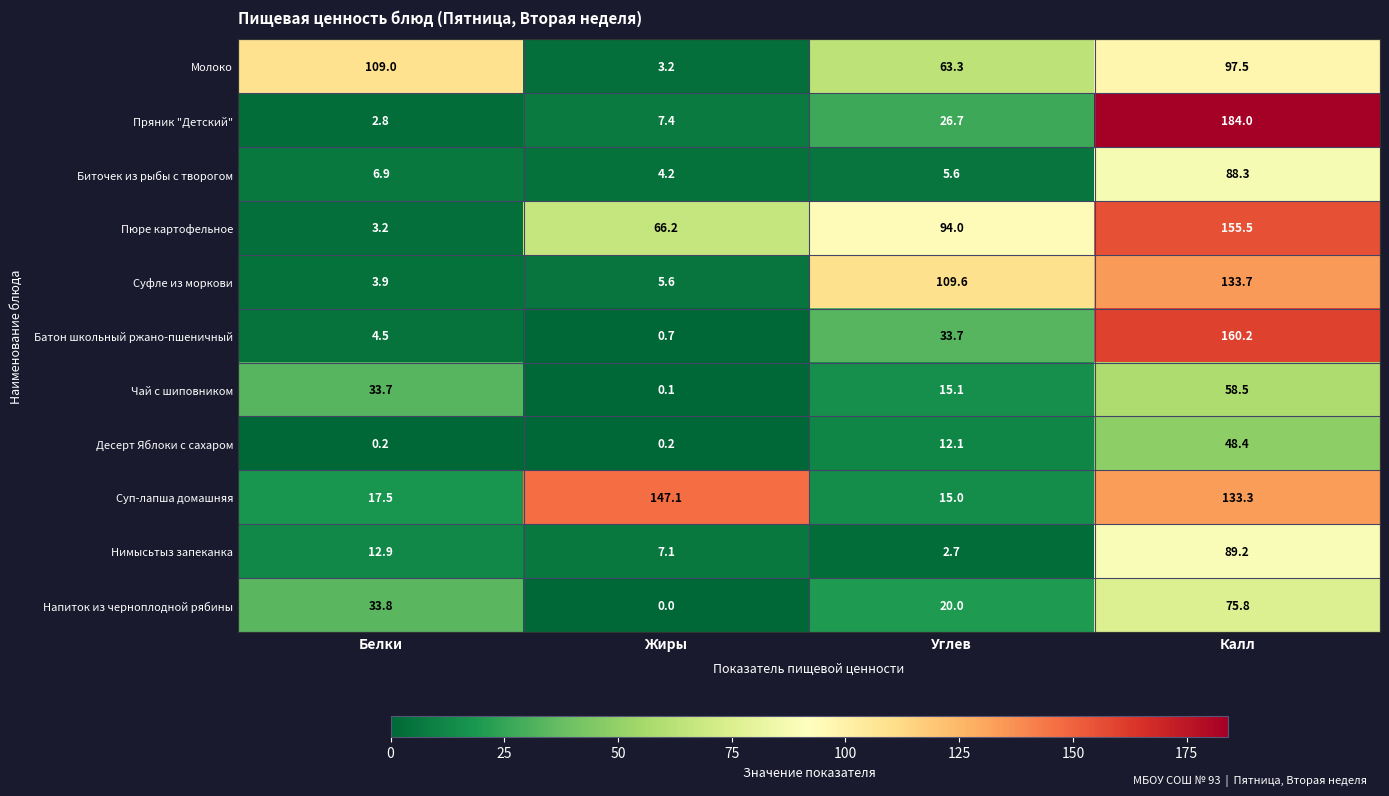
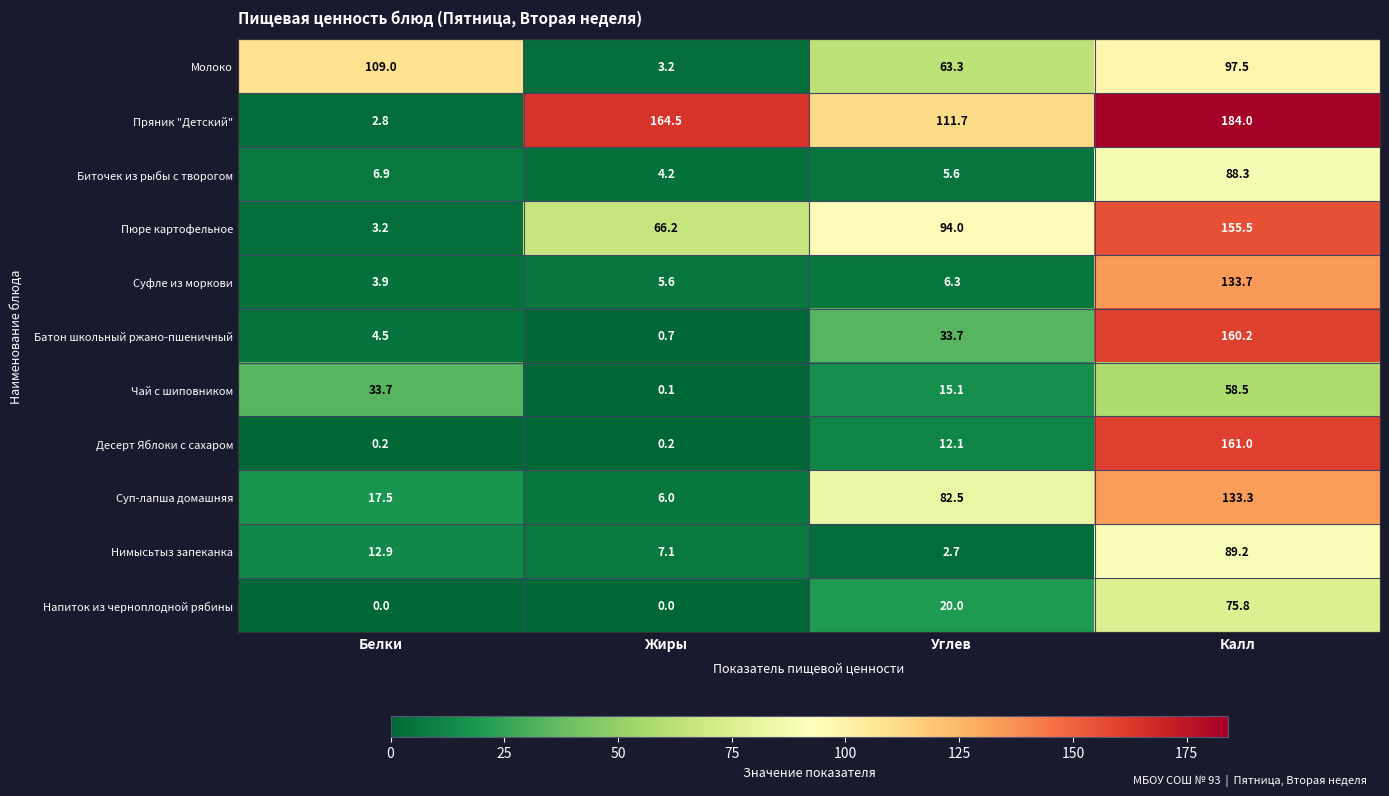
Пряник "Детский", Жиры: 7.4 -> 164.5
Пряник "Детский", Углев: 26.7 -> 111.7
Суфле из моркови, Углев: 109.6 -> 6.3
Десерт Яблоки с сахаром, Калл: 48.4 -> 161.0
Суп-лапша домашняя, Жиры: 147.1 -> 6.0
Суп-лапша домашняя, Углев: 15.0 -> 82.5
Напиток из черноплодной рябины, Белки: 33.8 -> 0.0
